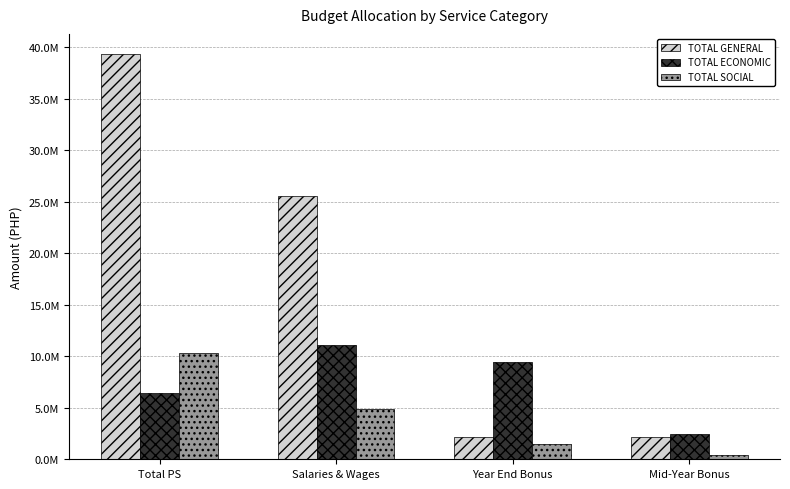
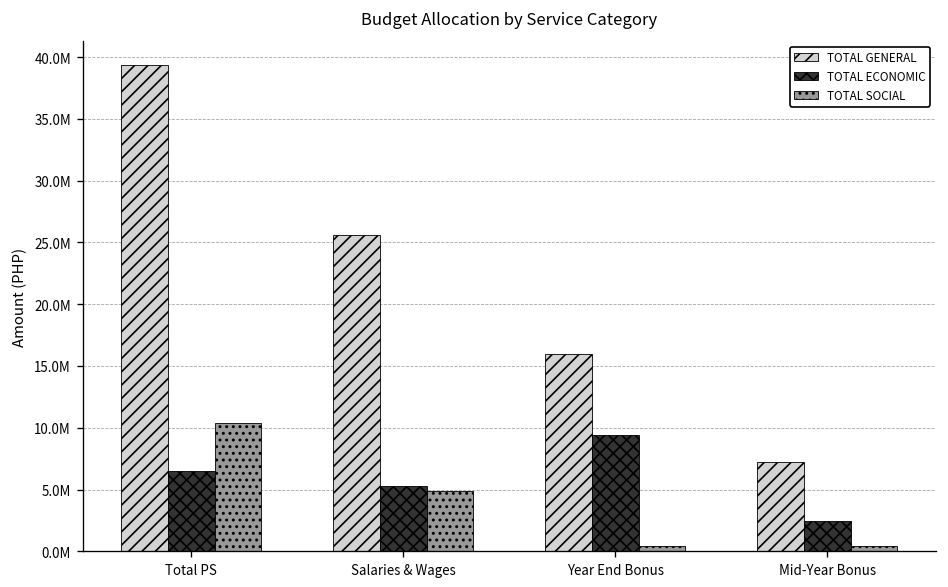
TOTAL ECONOMIC, Salaries & Wages: 11100000 -> 5300000
TOTAL GENERAL, Year End Bonus: 2100000 -> 16000000
TOTAL SOCIAL, Year End Bonus: 1500000 -> 400000
TOTAL GENERAL, Mid-Year Bonus: 2100000 -> 7200000
